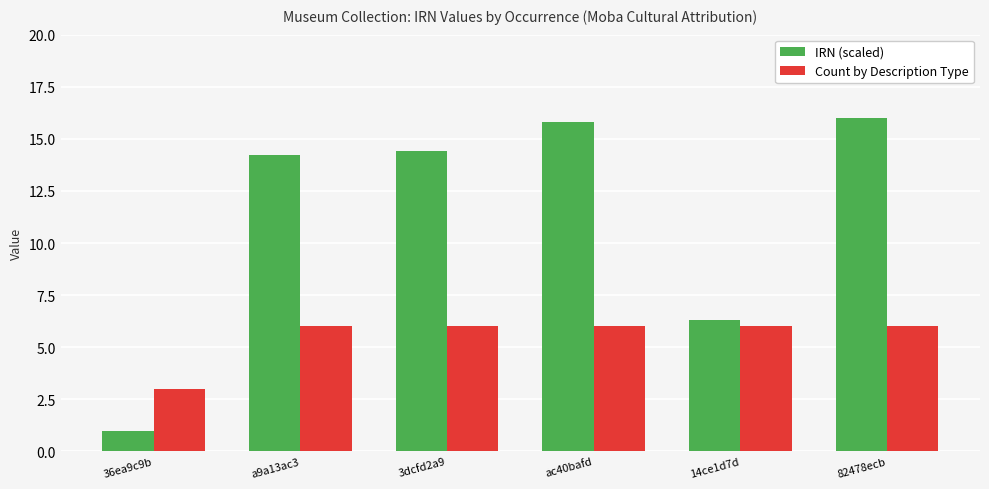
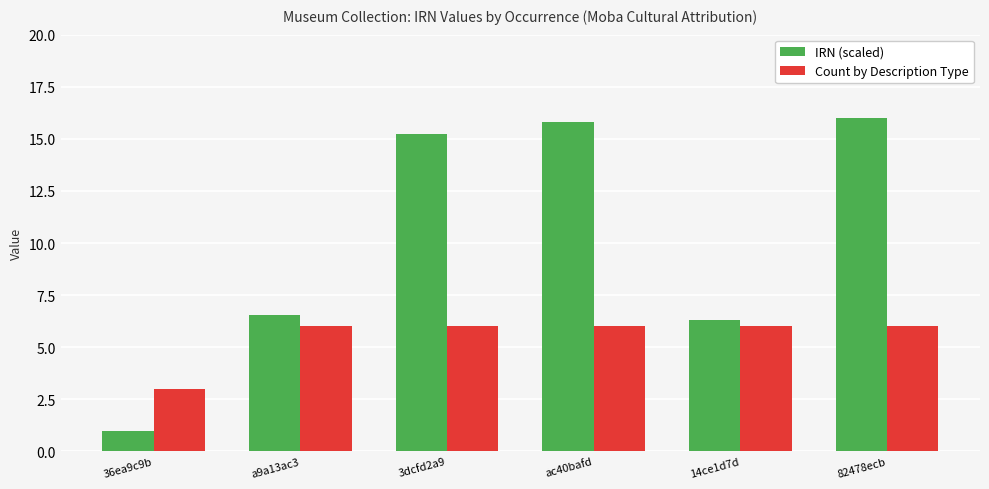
IRN (scaled), a9a13ac3: 14.2 -> 6.5
IRN (scaled), 3dcfd2a9: 14.4 -> 15.2
